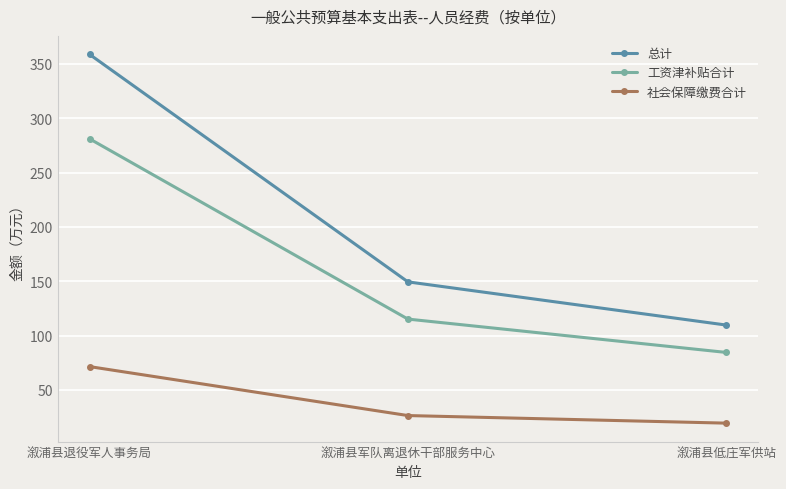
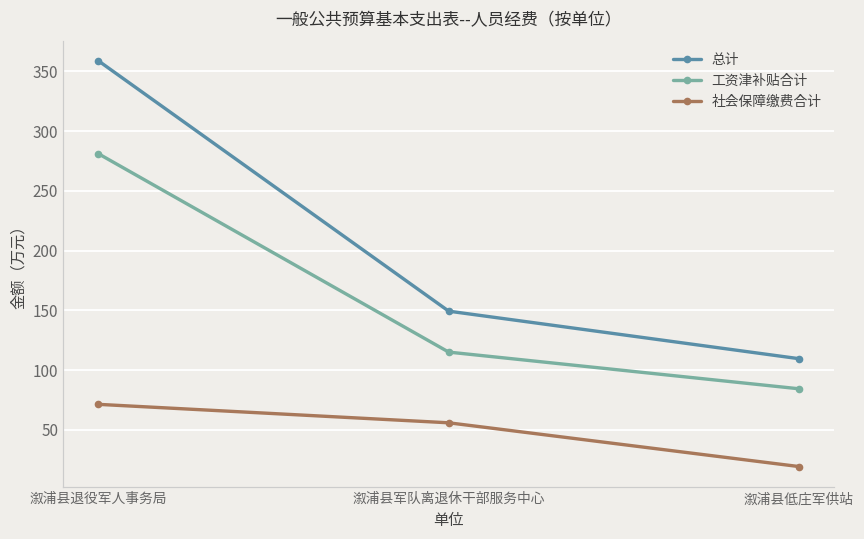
社会保障缴费合计, 溆浦县军队离退休干部服务中心: 26 -> 56
